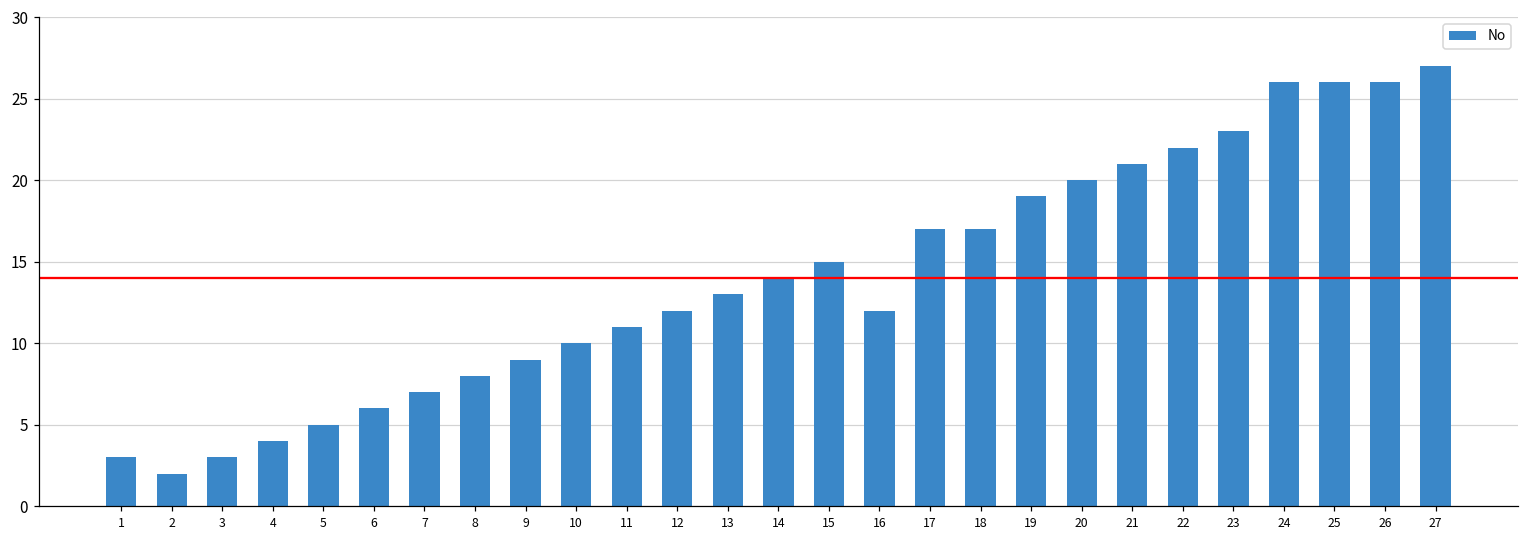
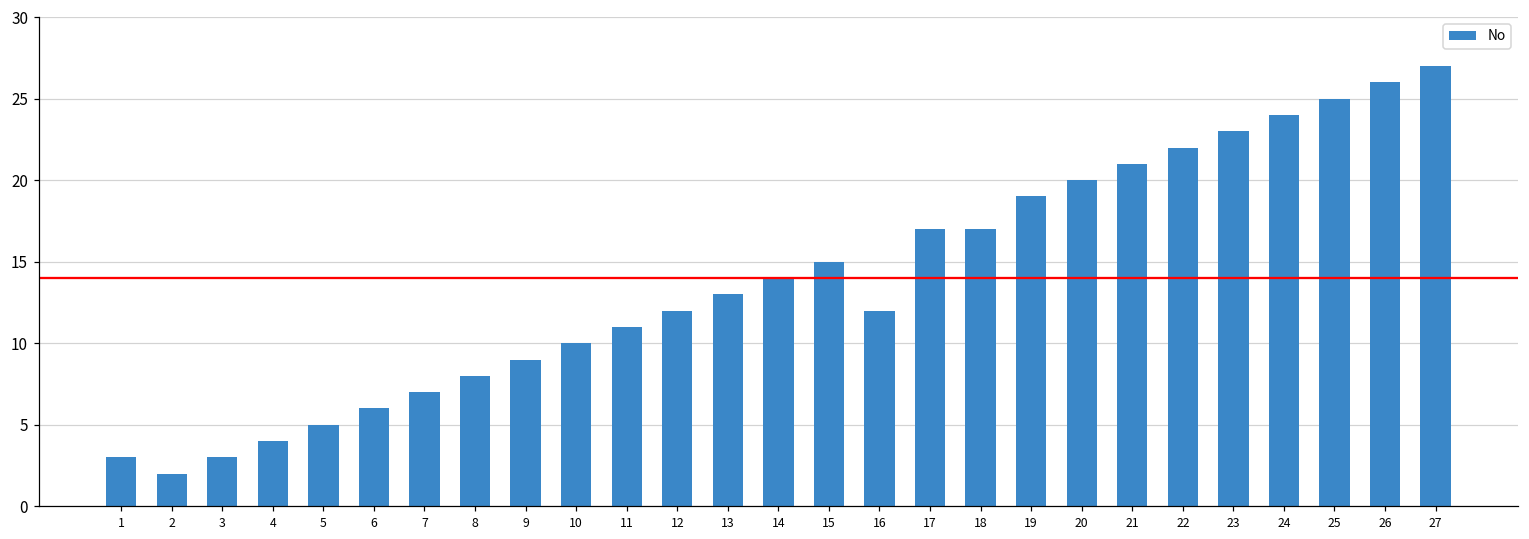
24: 26 -> 24
25: 26 -> 25
